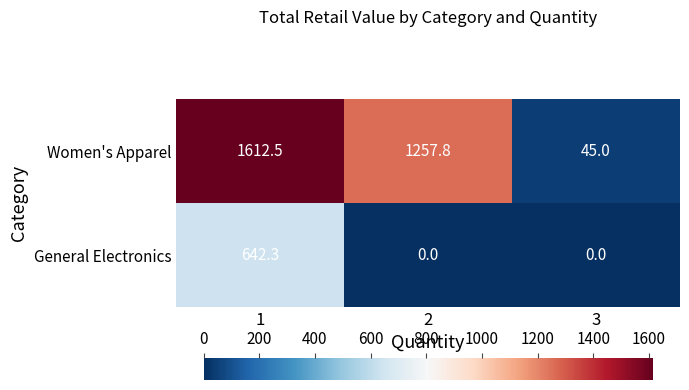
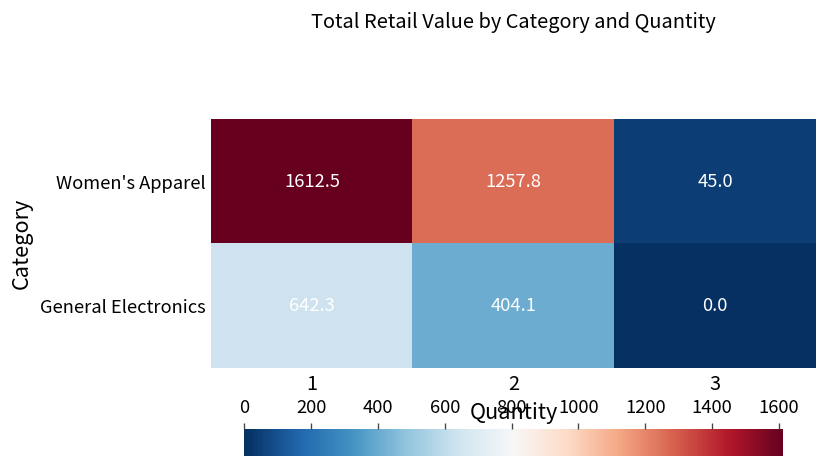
General Electronics, 2: 0.0 -> 404.1
